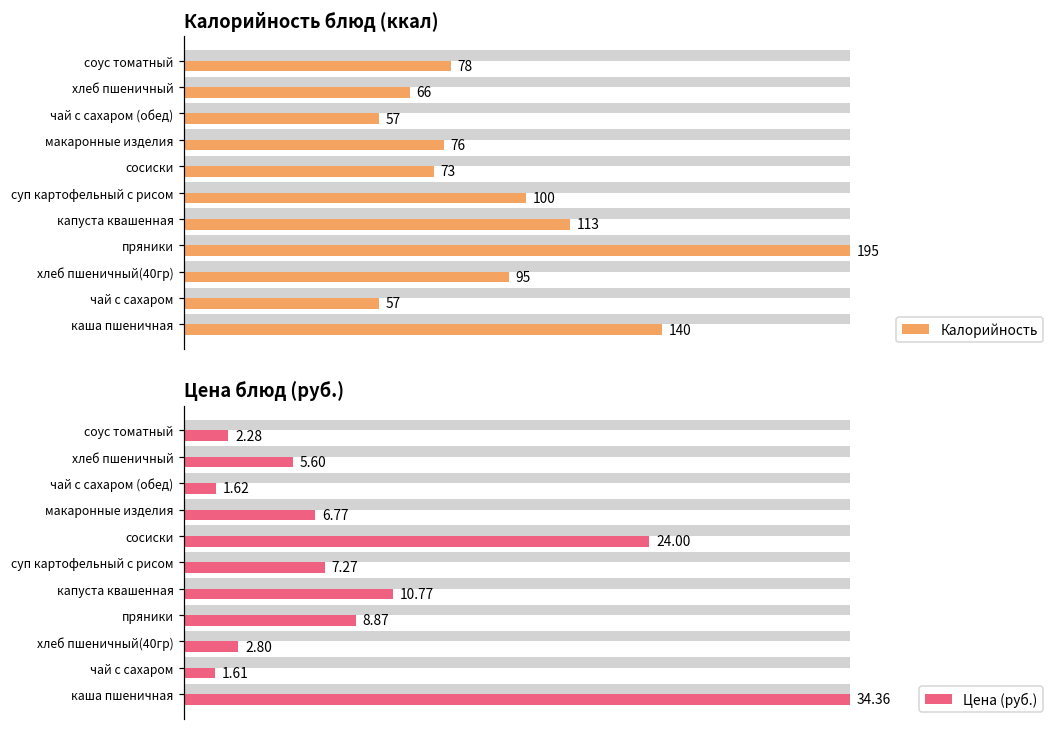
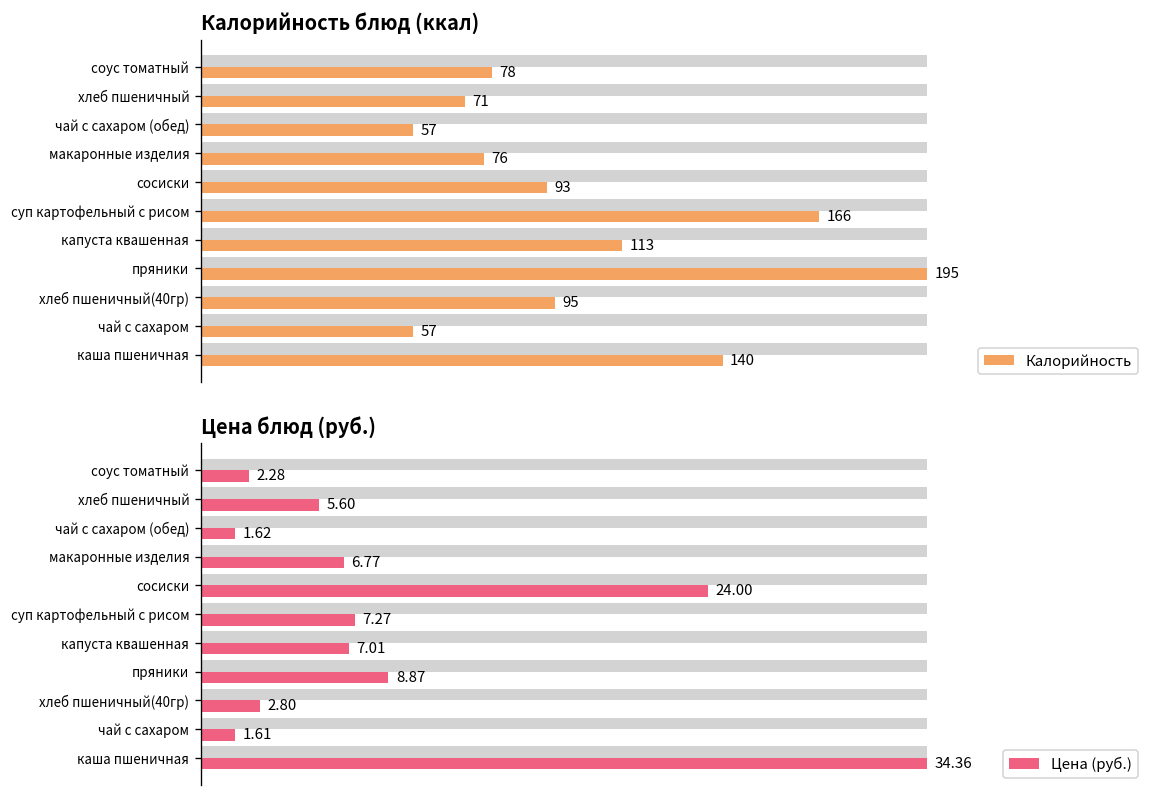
Калорийность блюд (ккал), Калорийность, хлеб пшеничный: 66 -> 71
Калорийность блюд (ккал), Калорийность, сосиски: 73 -> 93
Калорийность блюд (ккал), Калорийность, суп картофельный с рисом: 100 -> 166
Цена блюд (руб.), Цена (руб.), капуста квашенная: 10.77 -> 7.01
